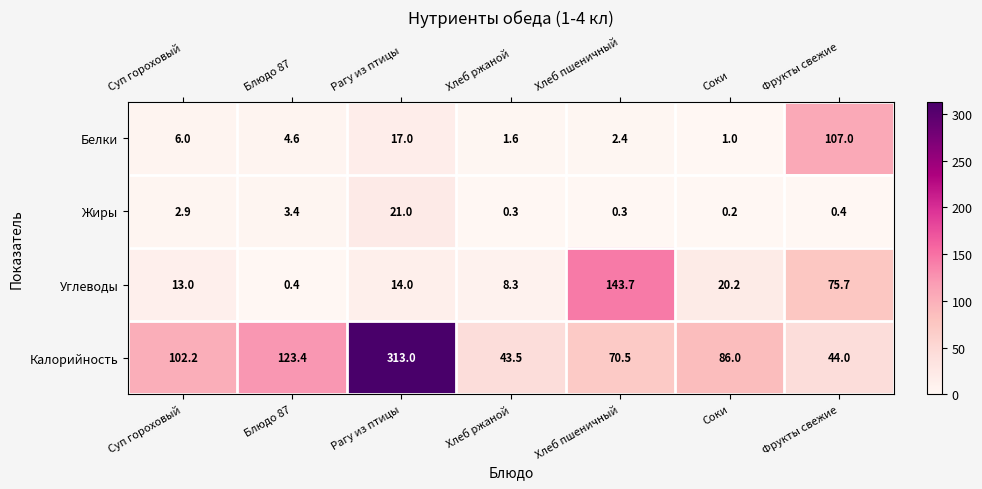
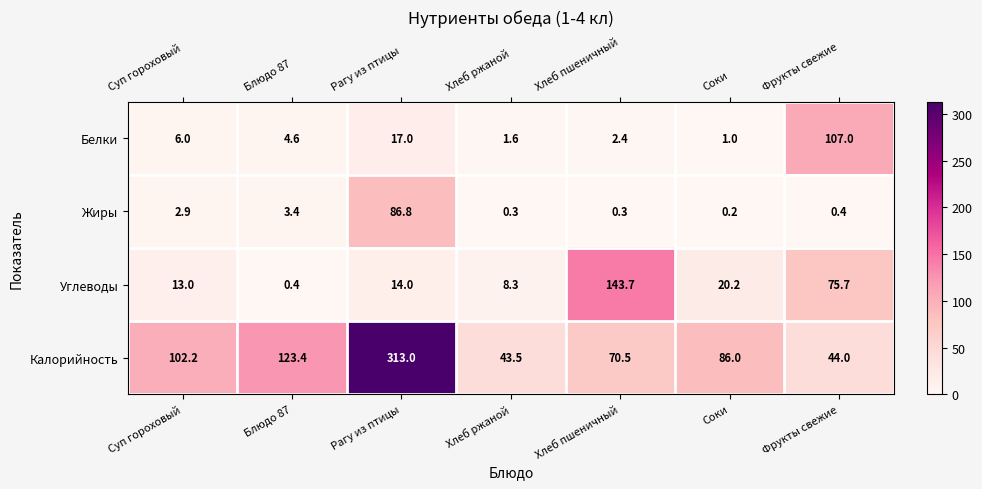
Жиры, Рагу из птицы: 21.0 -> 86.8
